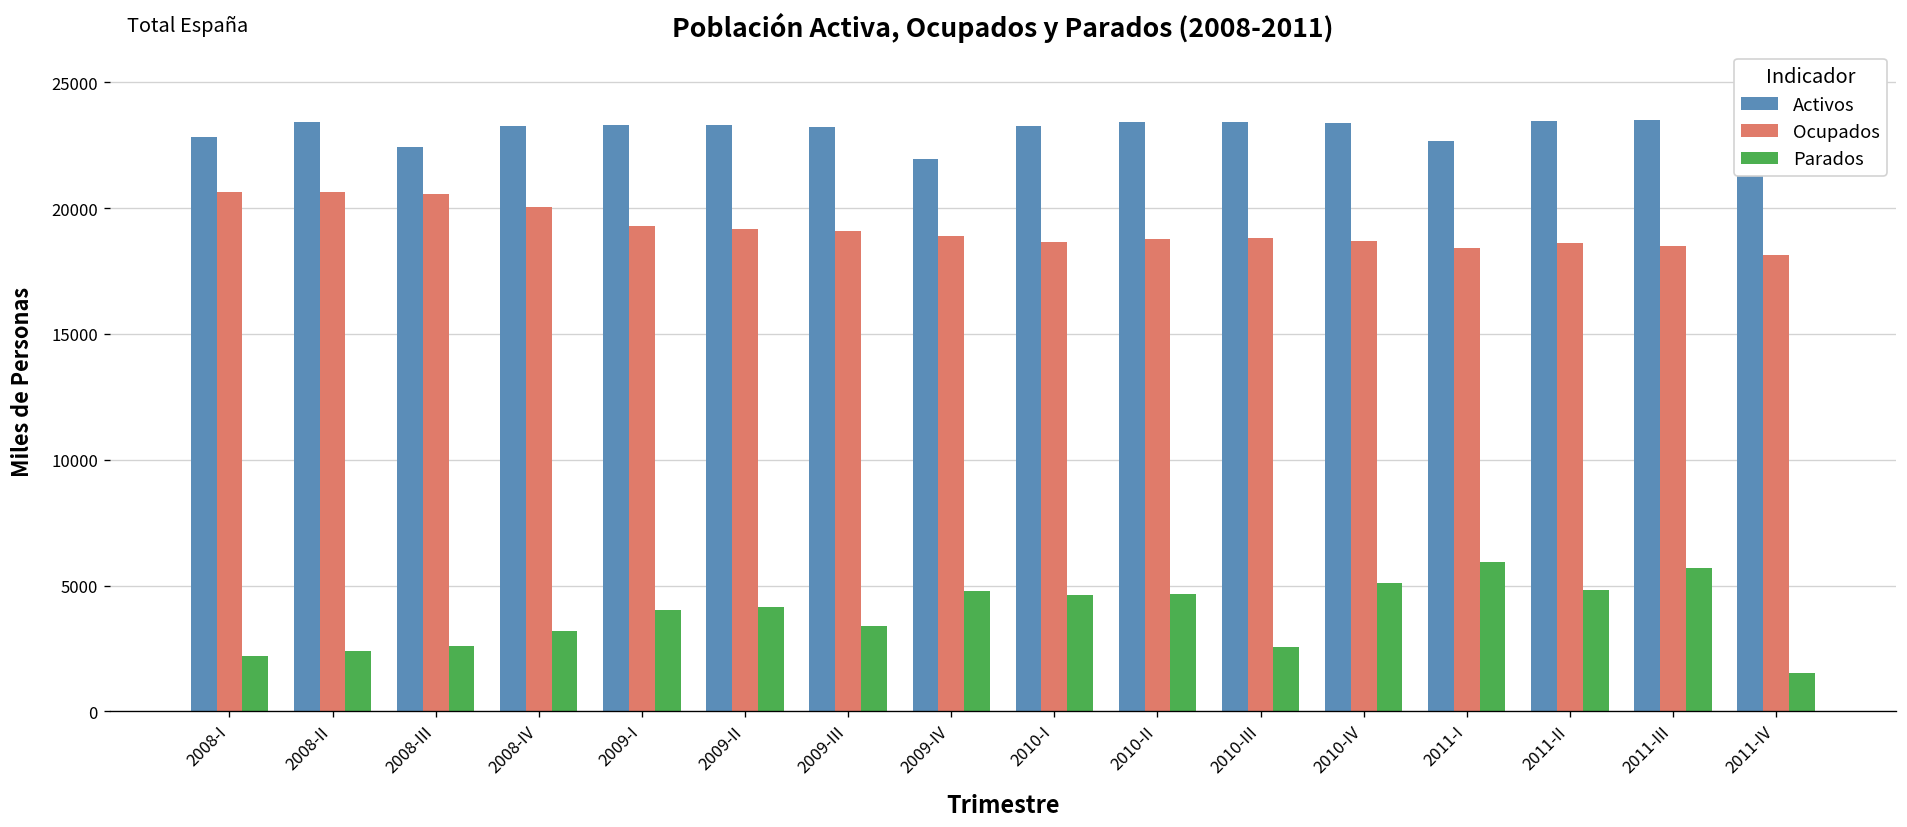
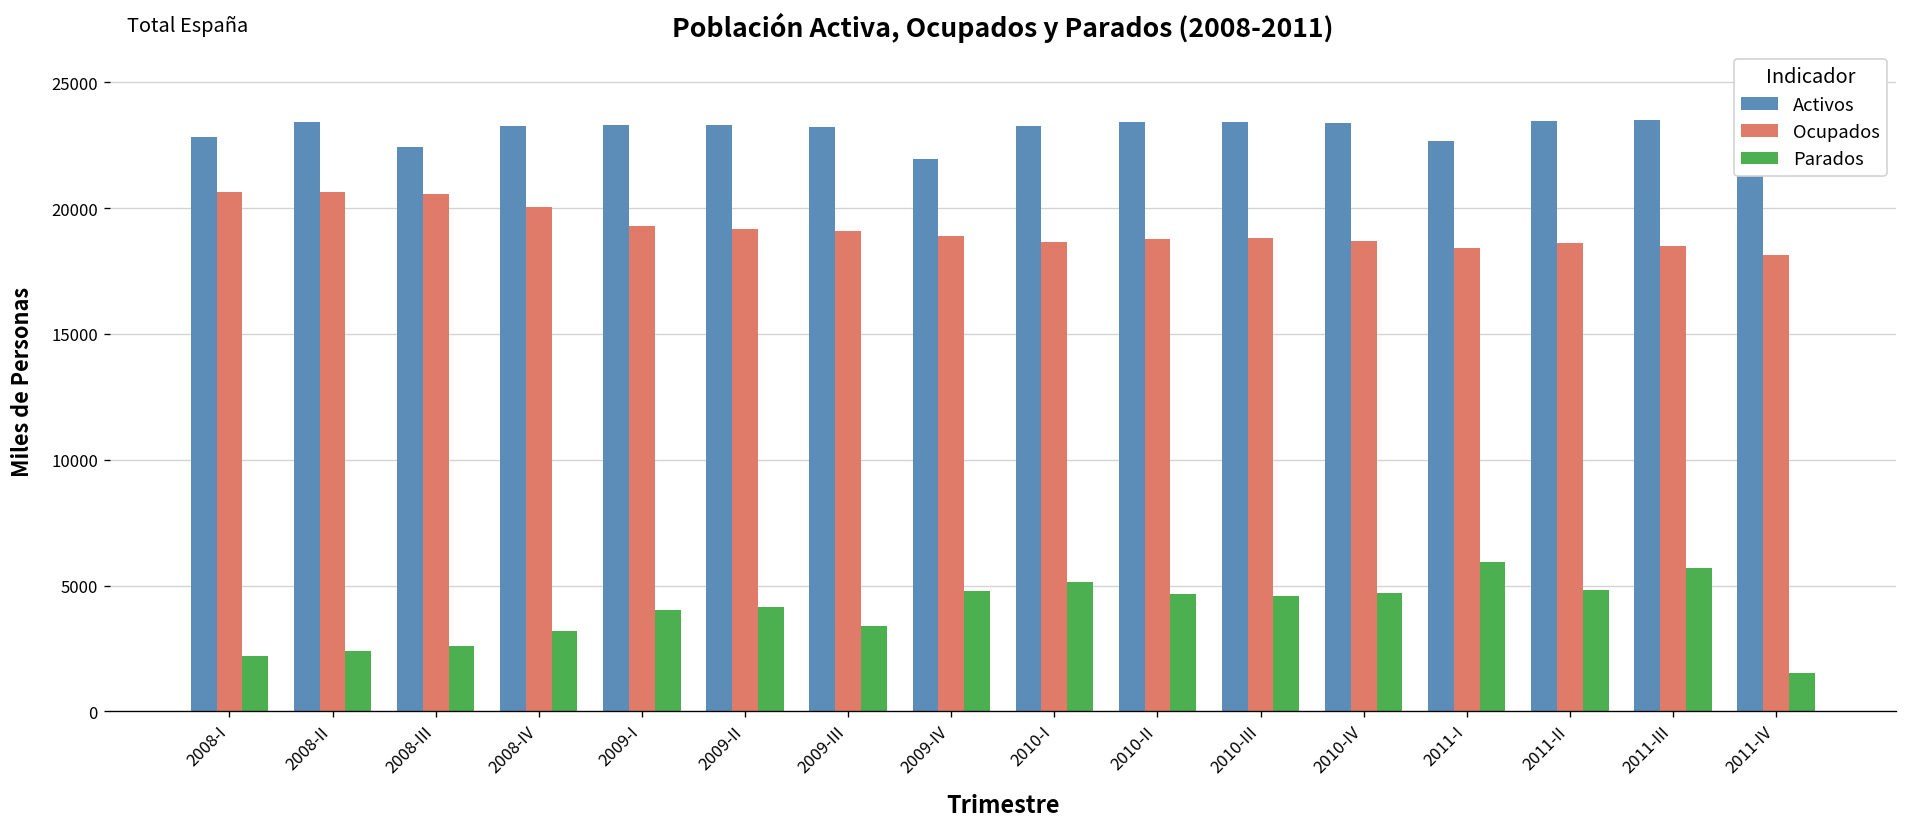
Parados, 2010-I: 4600 -> 5200
Parados, 2010-III: 2600 -> 4600
Parados, 2010-IV: 5100 -> 4700
